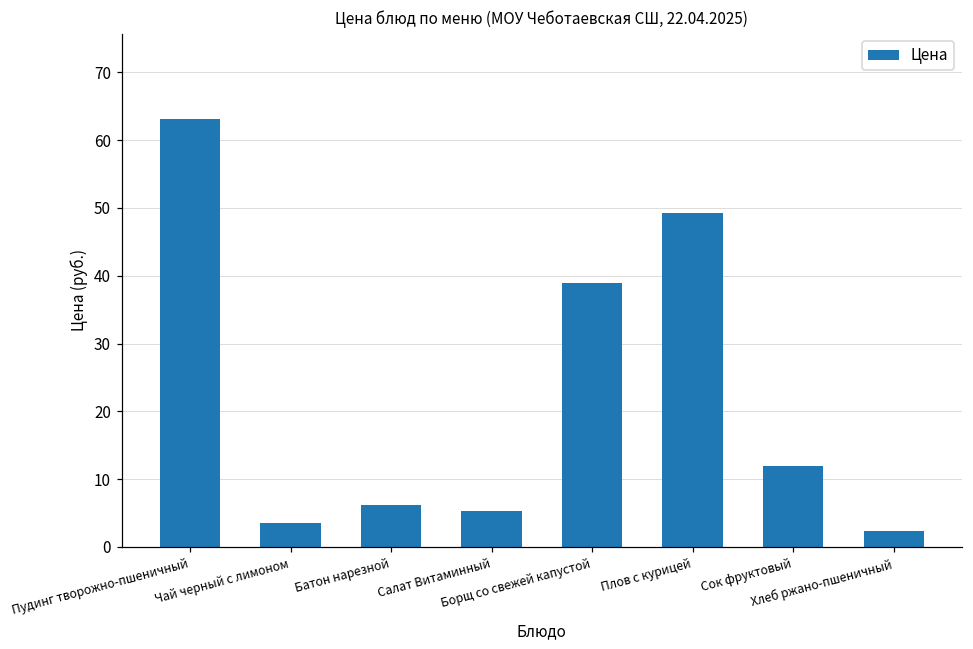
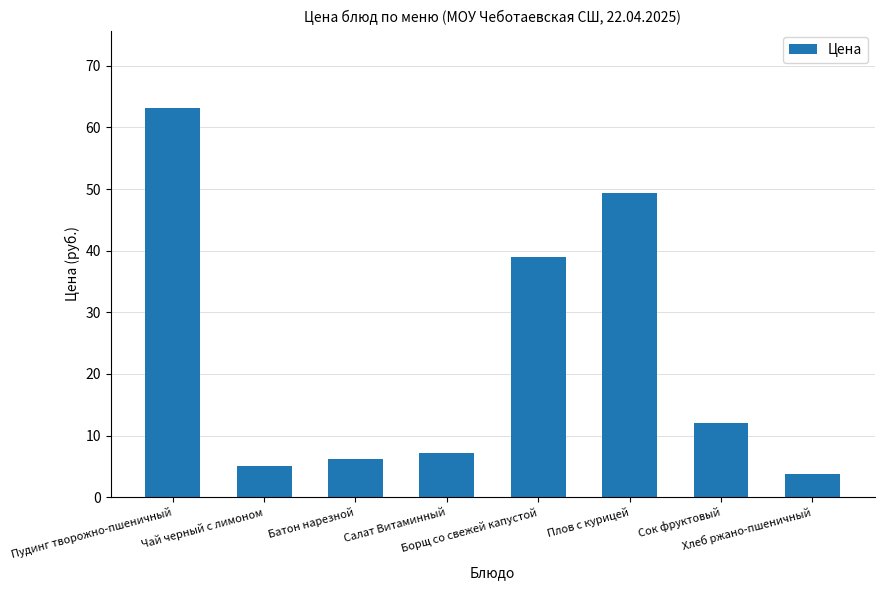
Чай черный с лимоном: 4 -> 5
Салат Витаминный: 5 -> 7
Хлеб ржано-пшеничный: 2 -> 4
